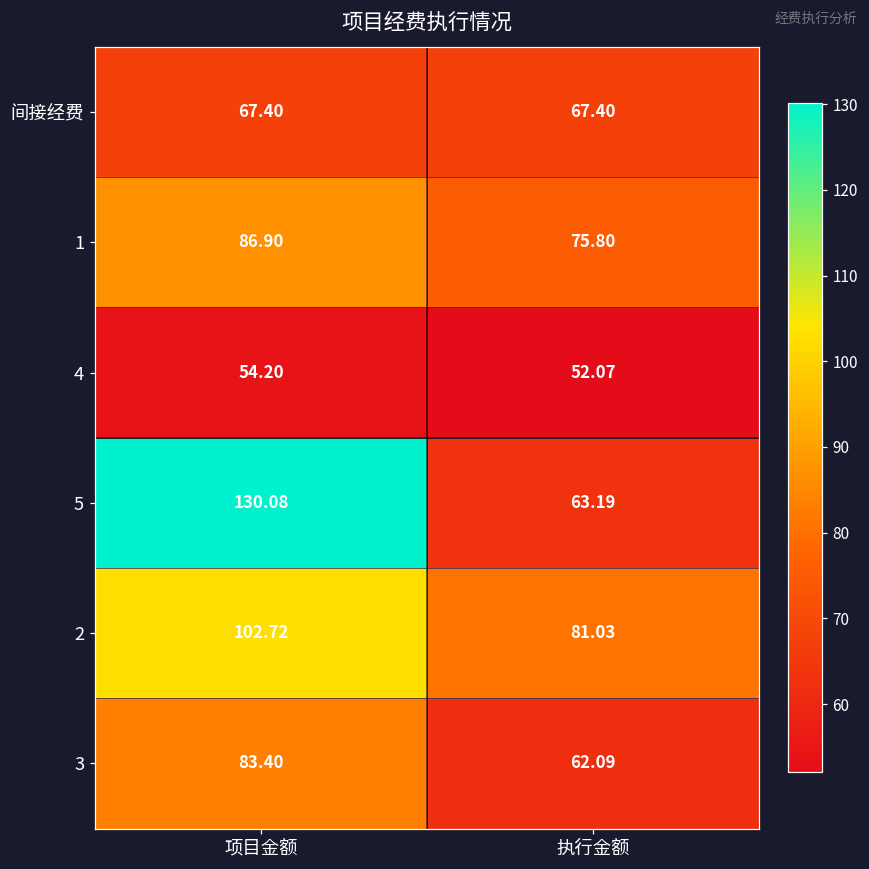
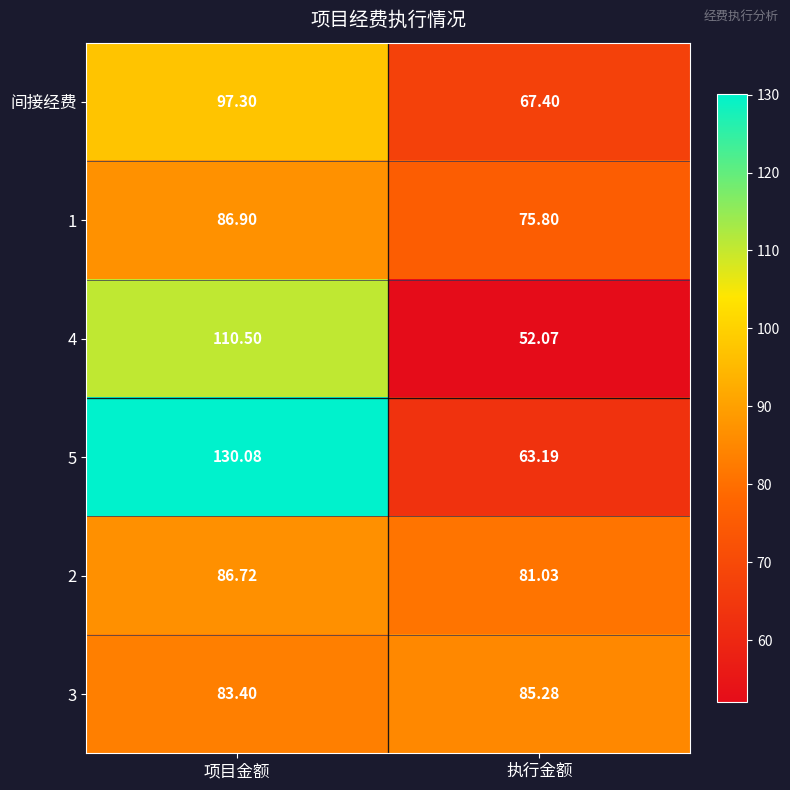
间接经费, 项目金额: 67.40 -> 97.30
4, 项目金额: 54.20 -> 110.50
2, 项目金额: 102.72 -> 86.72
3, 执行金额: 62.09 -> 85.28
